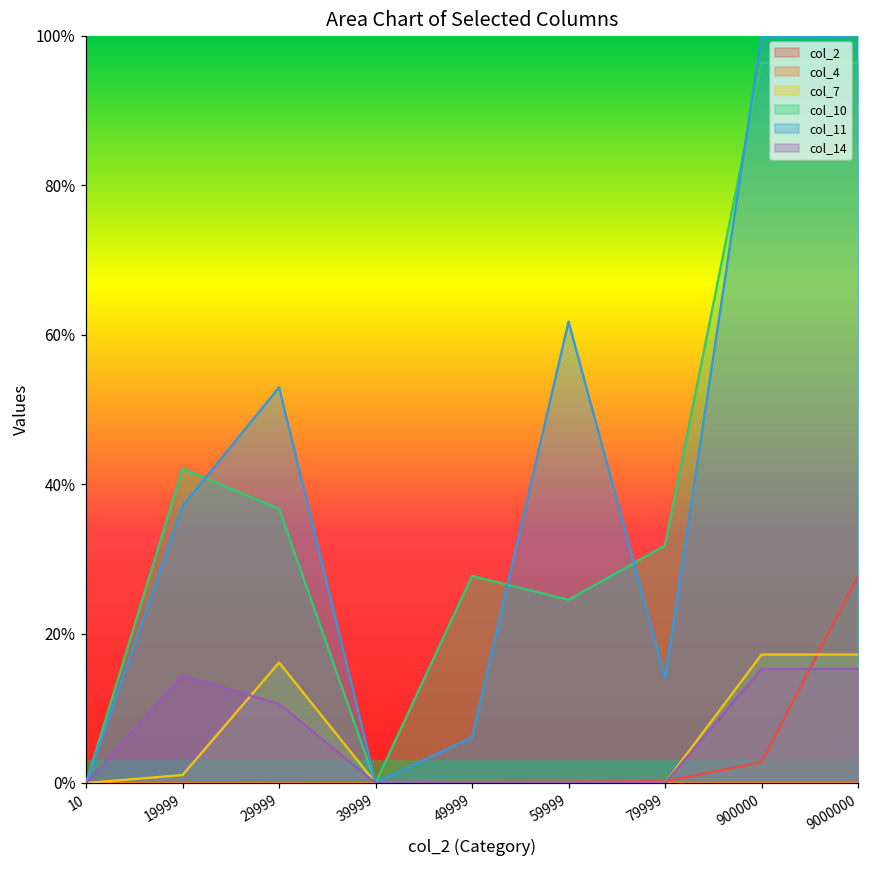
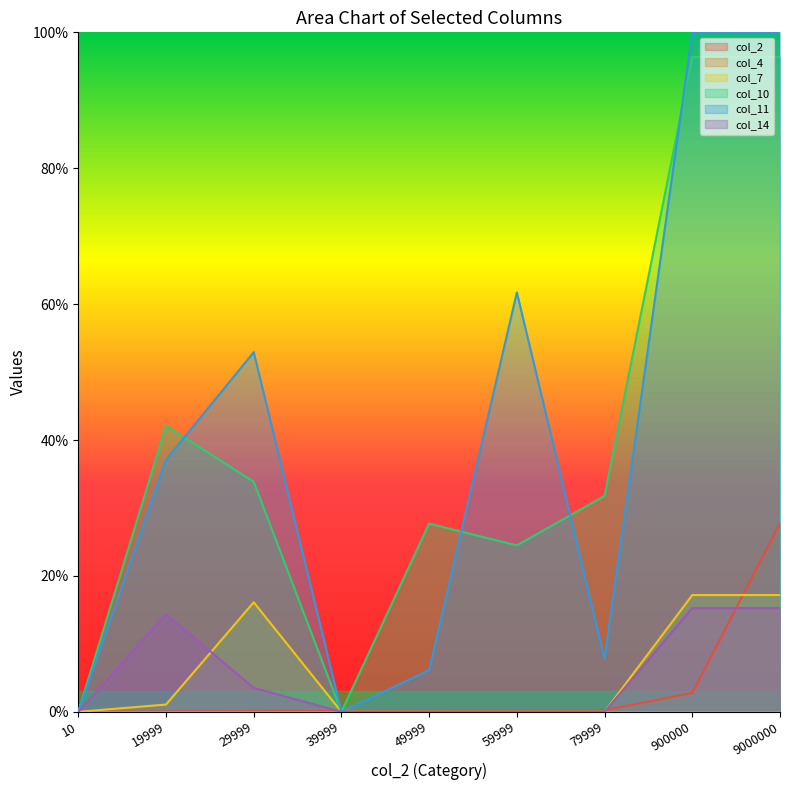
col_10, 29999: 37% -> 34%
col_14, 29999: 11% -> 4%
col_11, 79999: 14% -> 8%
